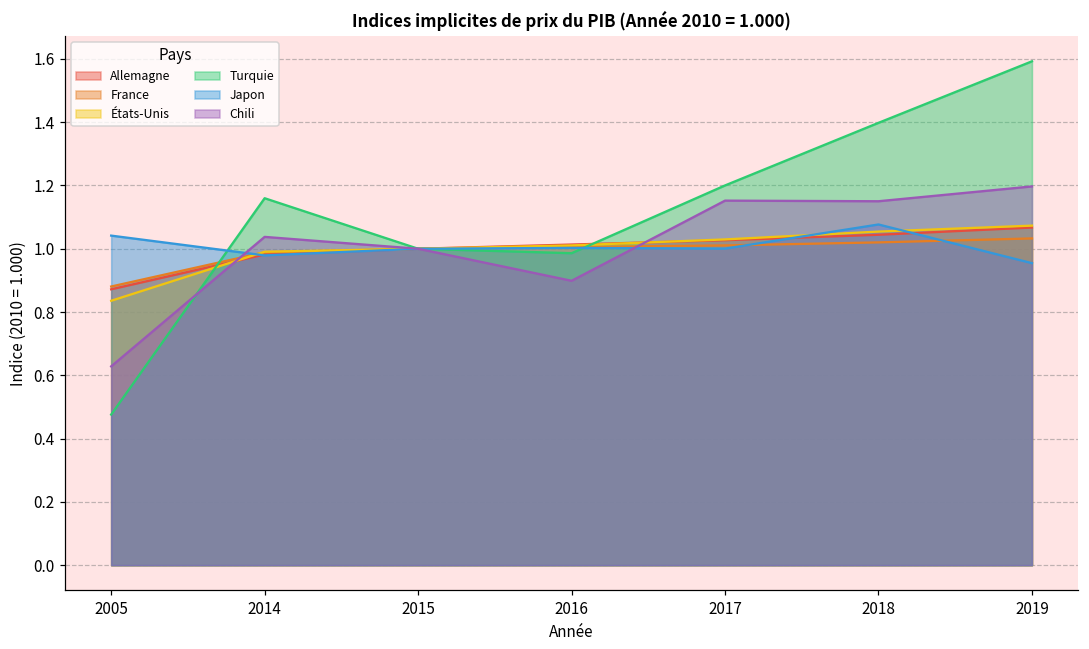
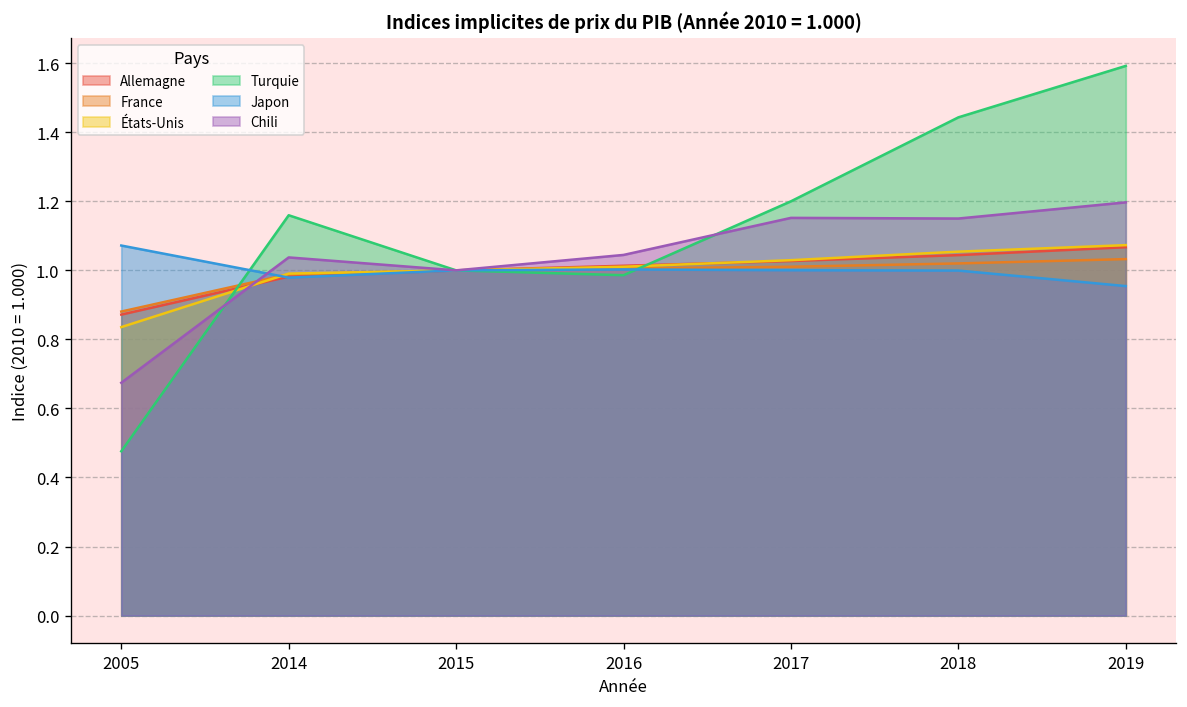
Japon, 2005: 1.04 -> 1.07
Chili, 2005: 0.63 -> 0.67
Chili, 2016: 0.90 -> 1.04
Turquie, 2018: 1.40 -> 1.44
Japon, 2018: 1.08 -> 1.00
